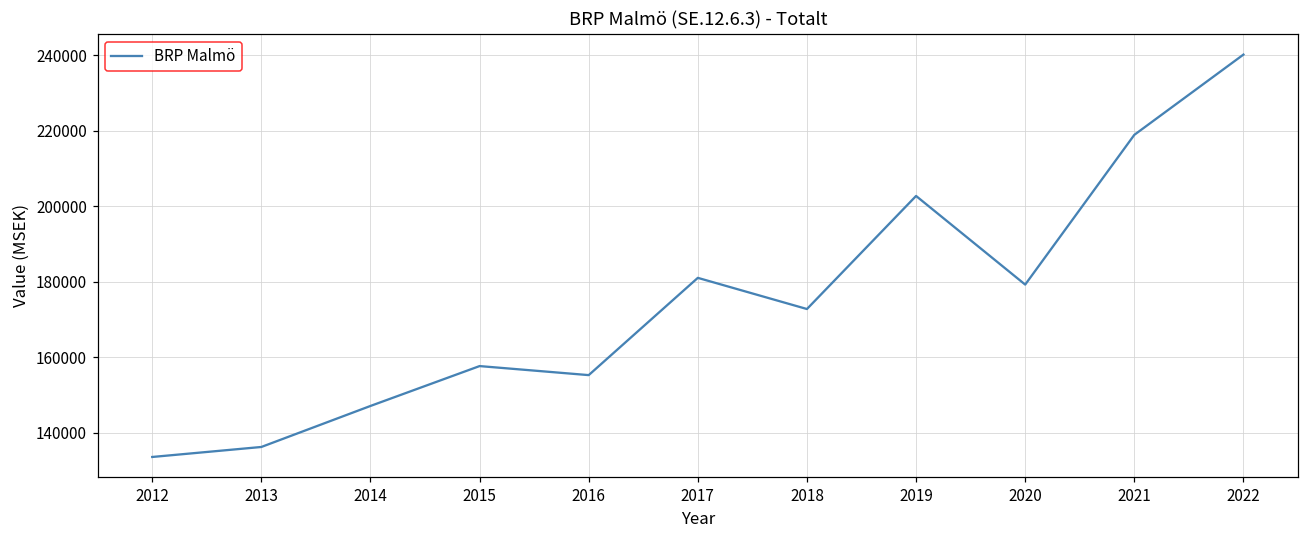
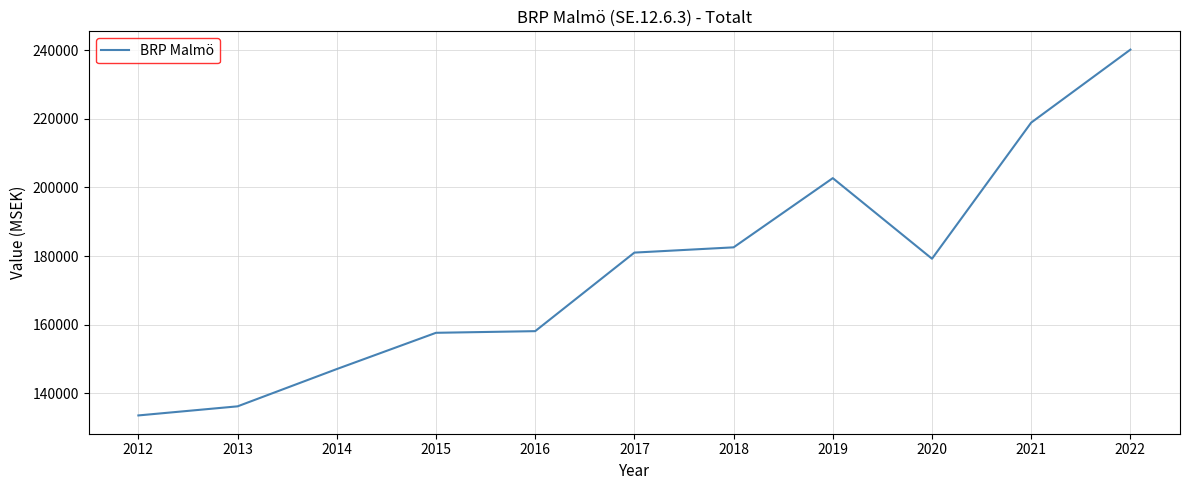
2016: 155000 -> 158000
2018: 173000 -> 183000
